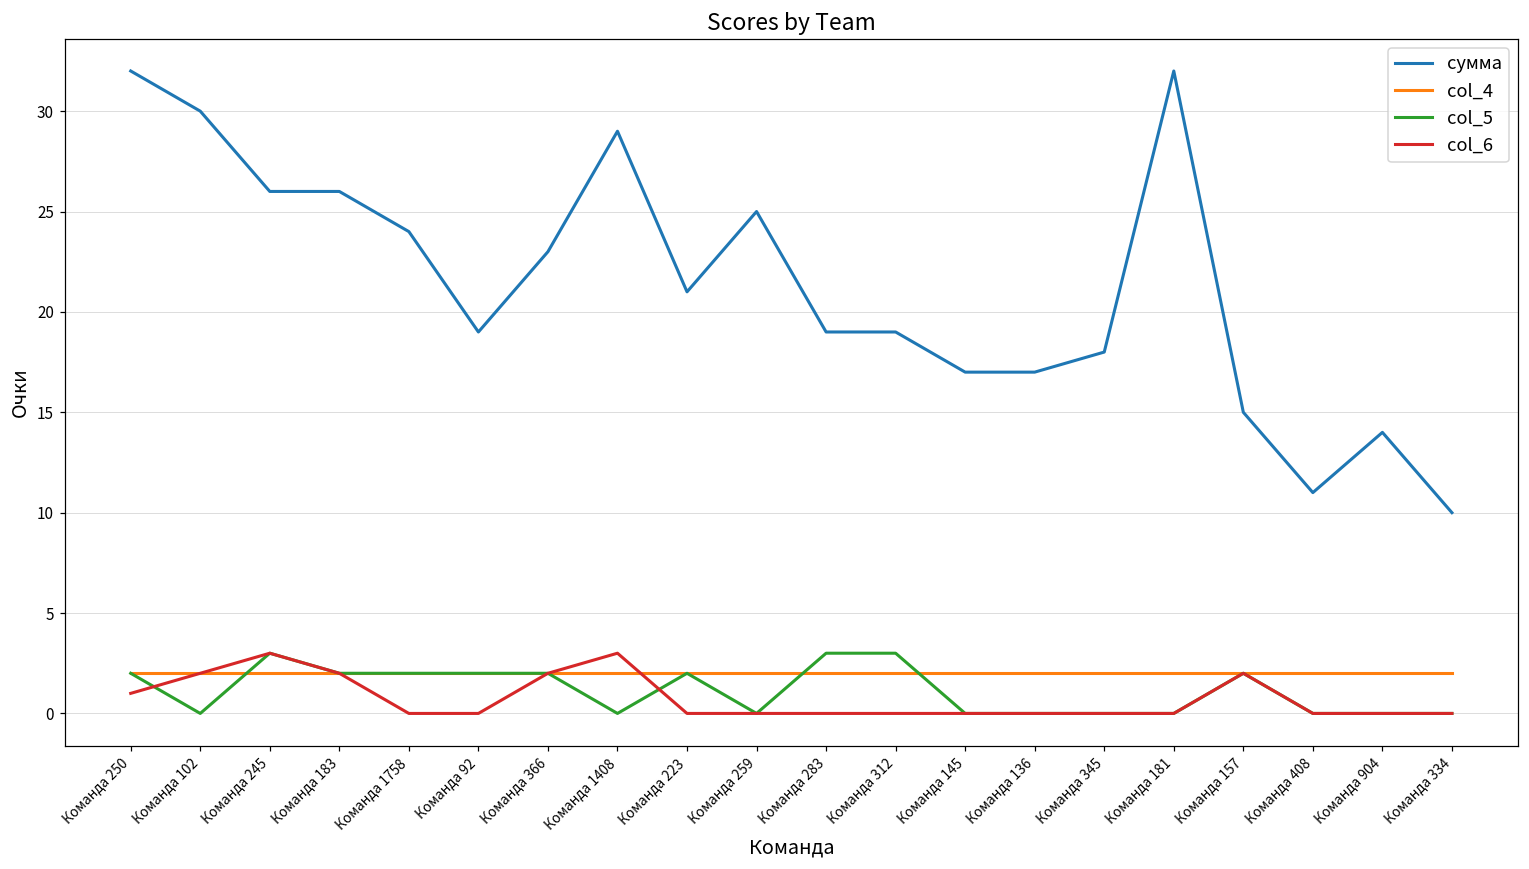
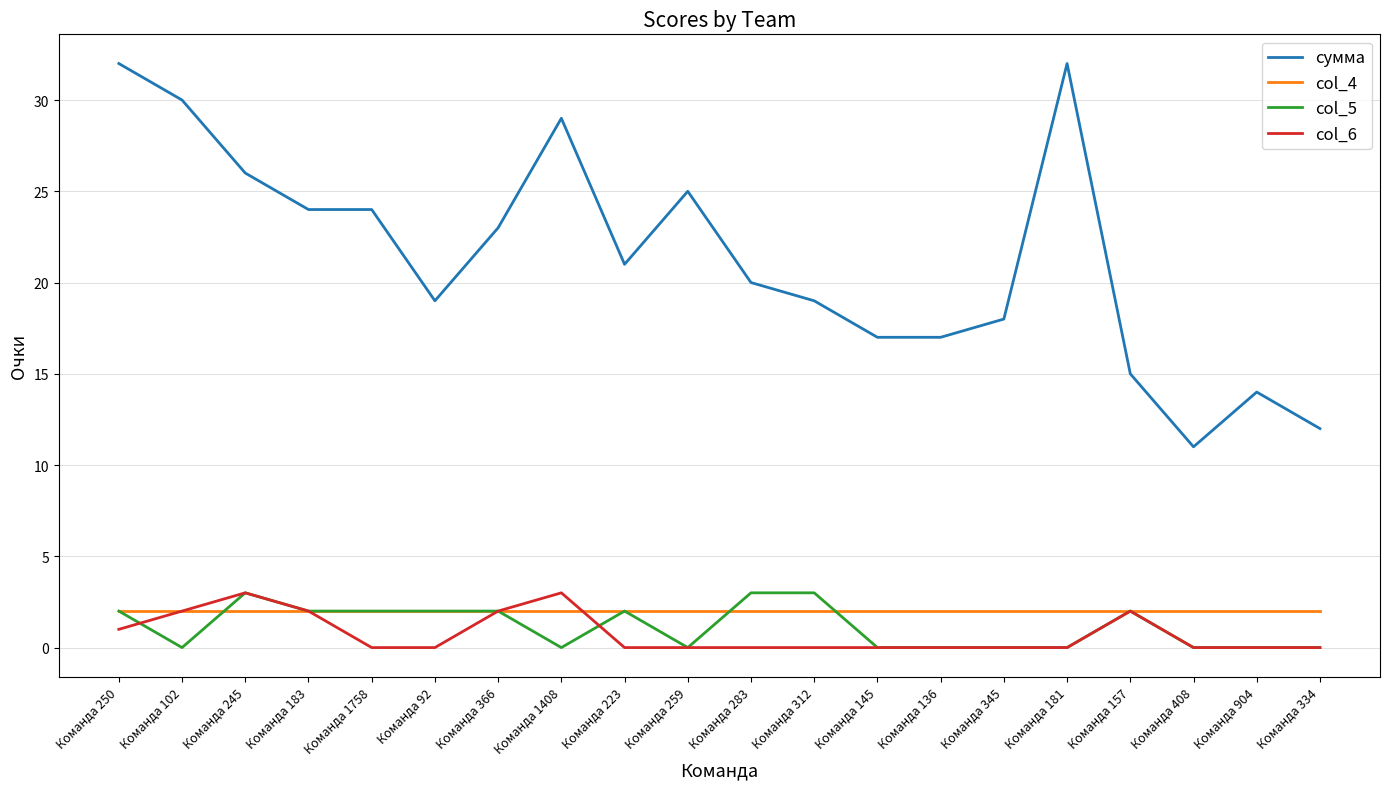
сумма, Команда 183: 26 -> 24
сумма, Команда 283: 19 -> 20
сумма, Команда 334: 10 -> 12
